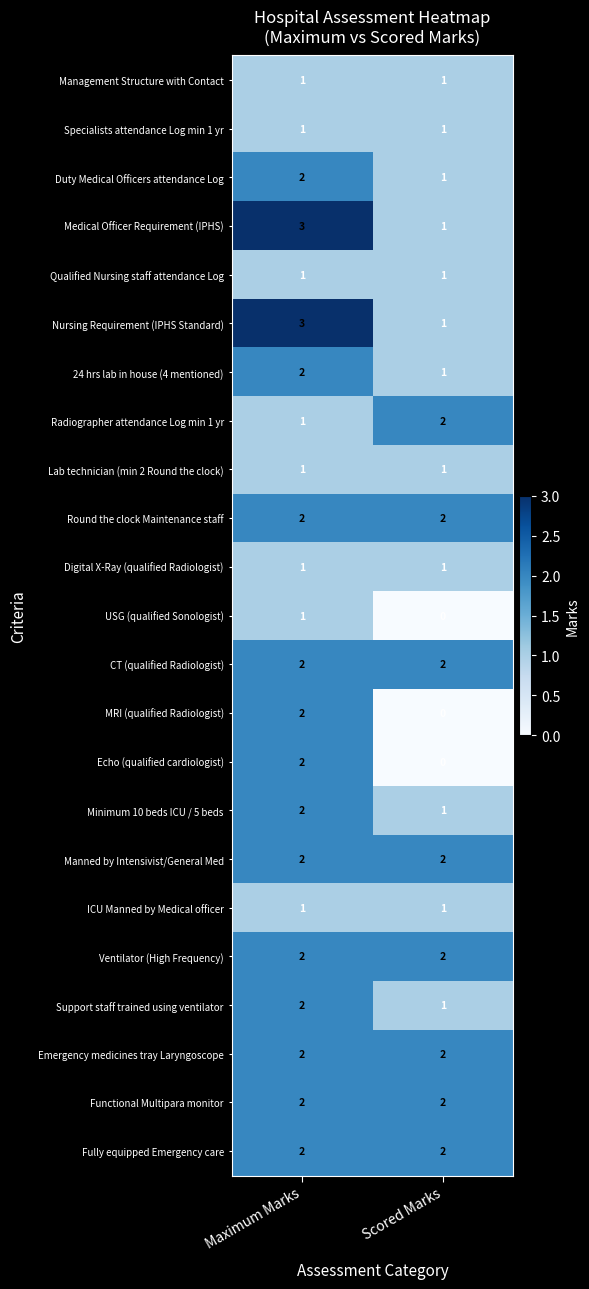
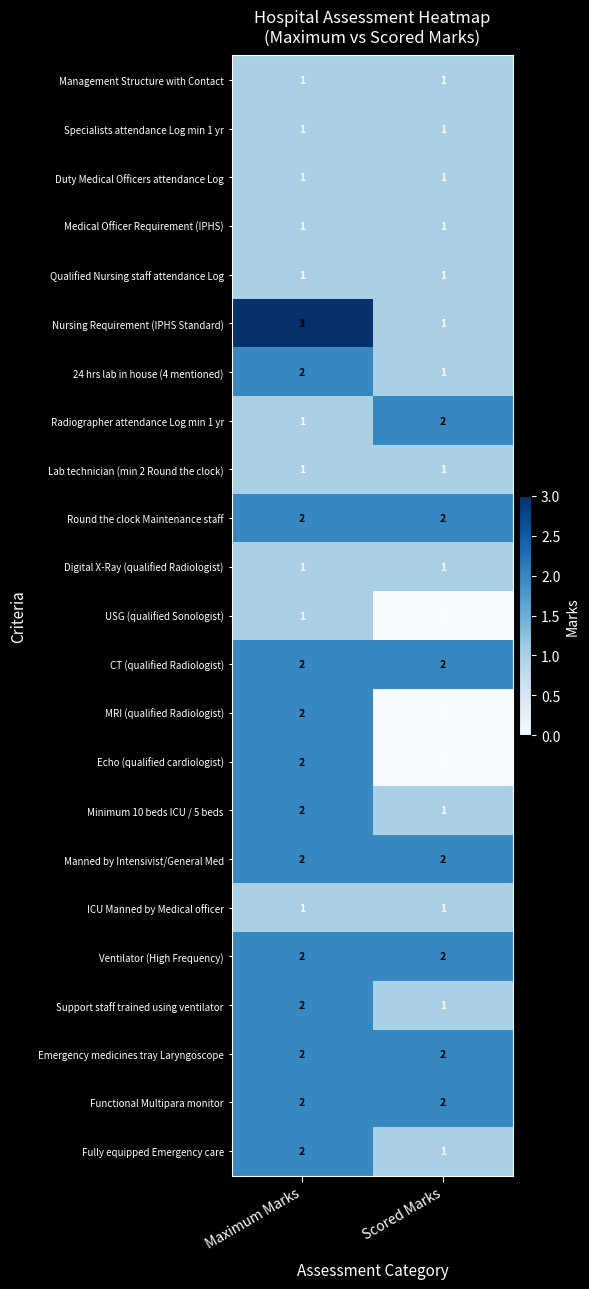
Duty Medical Officers attendance Log, Maximum Marks: 2 -> 1
Medical Officer Requirement (IPHS), Maximum Marks: 3 -> 1
Fully equipped Emergency care, Scored Marks: 2 -> 1
